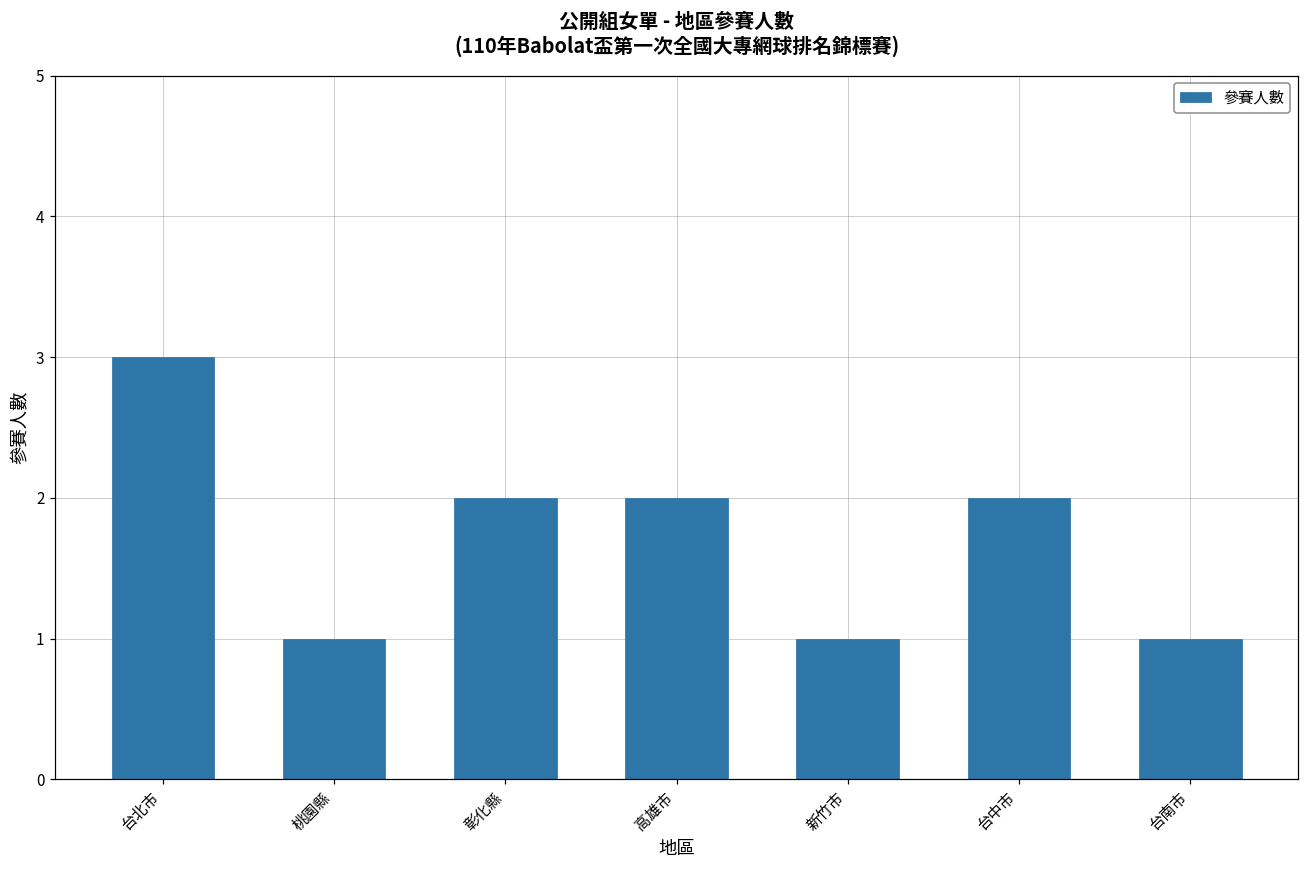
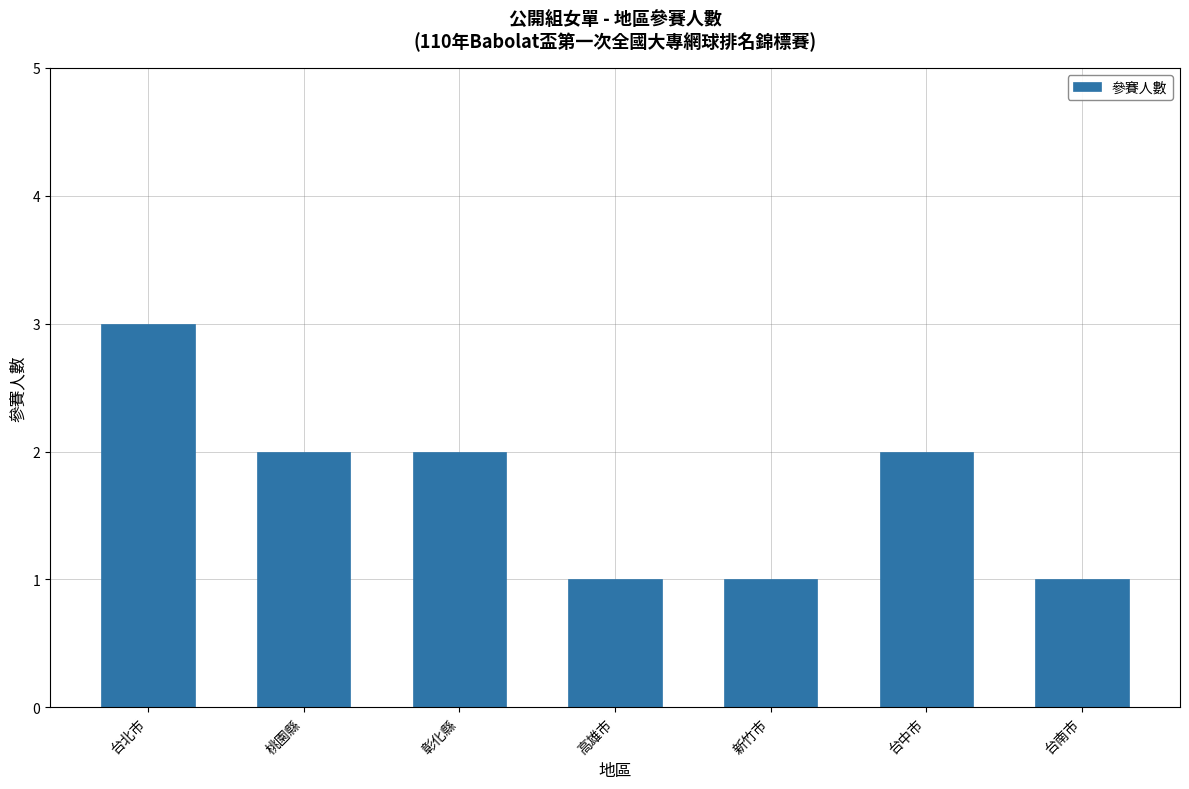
桃園縣: 1 -> 2
高雄市: 2 -> 1
